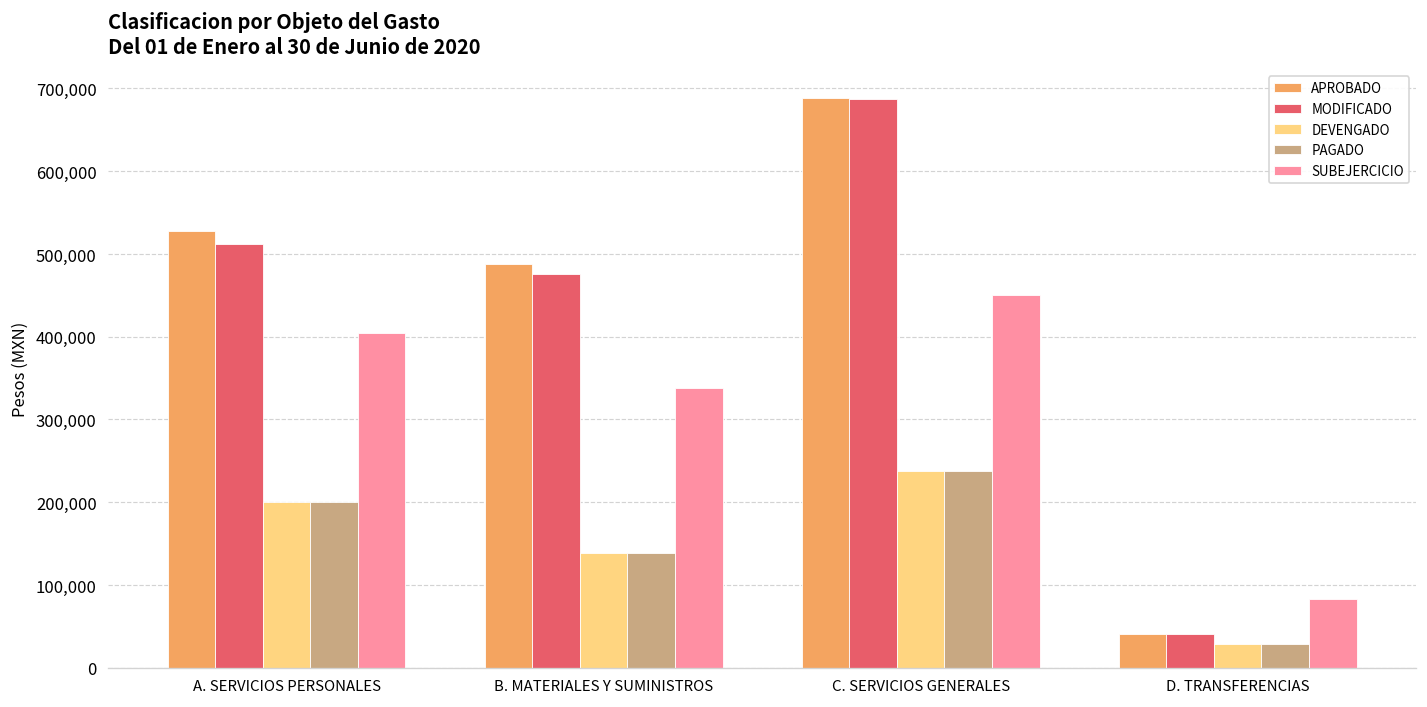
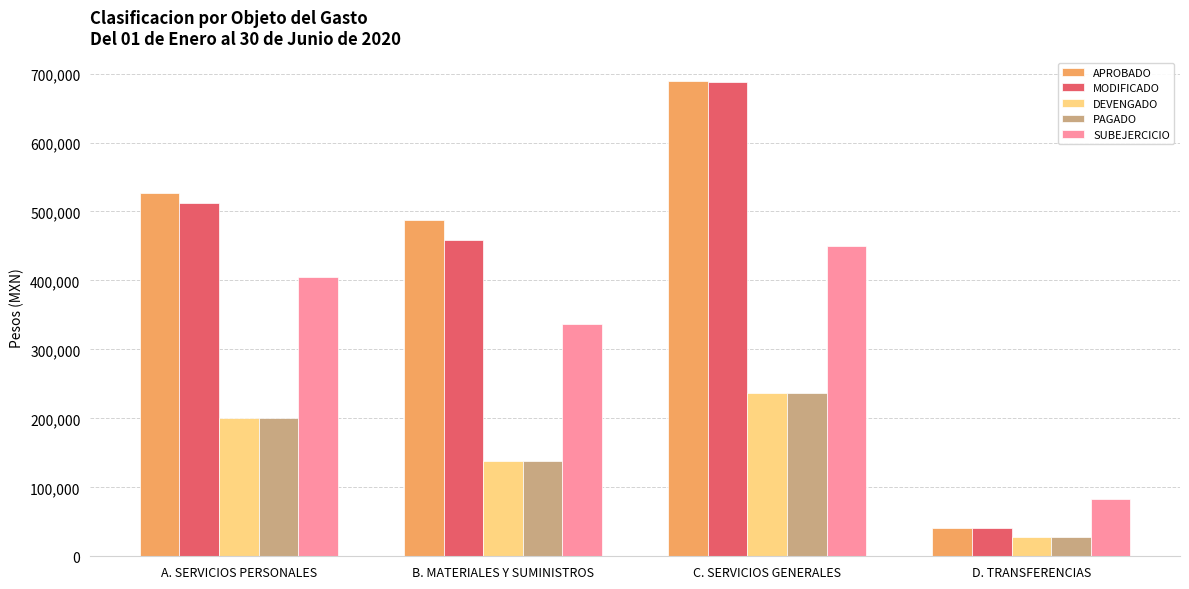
MODIFICADO, B. MATERIALES Y SUMINISTROS: 480,000 -> 460,000
